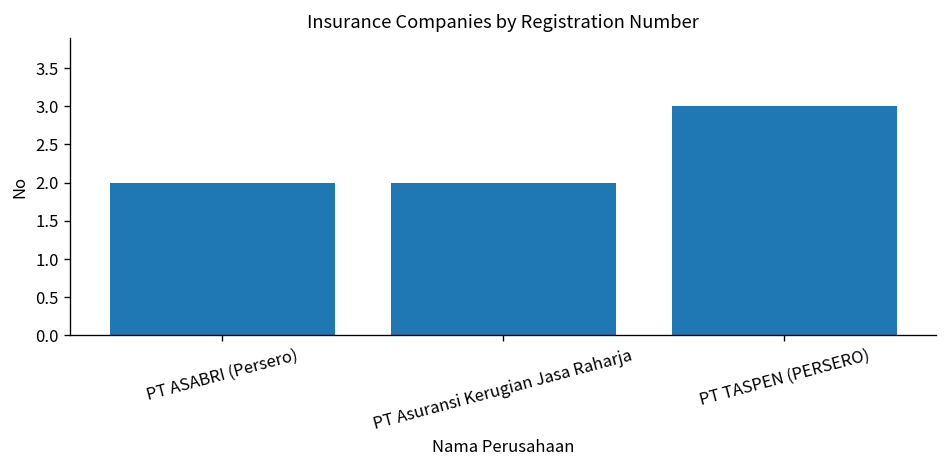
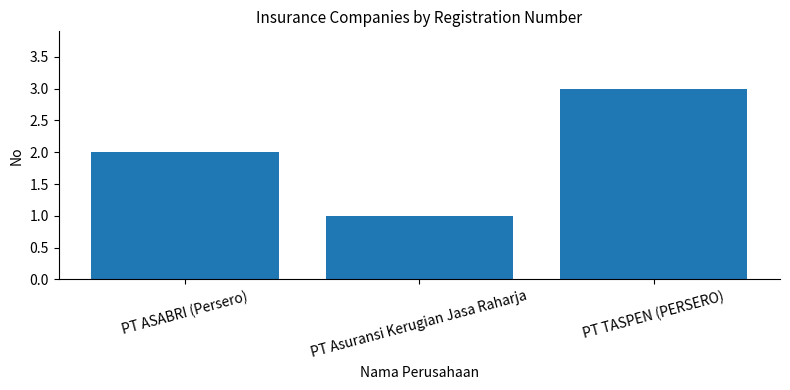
PT Asuransi Kerugian Jasa Raharja: 2 -> 1
